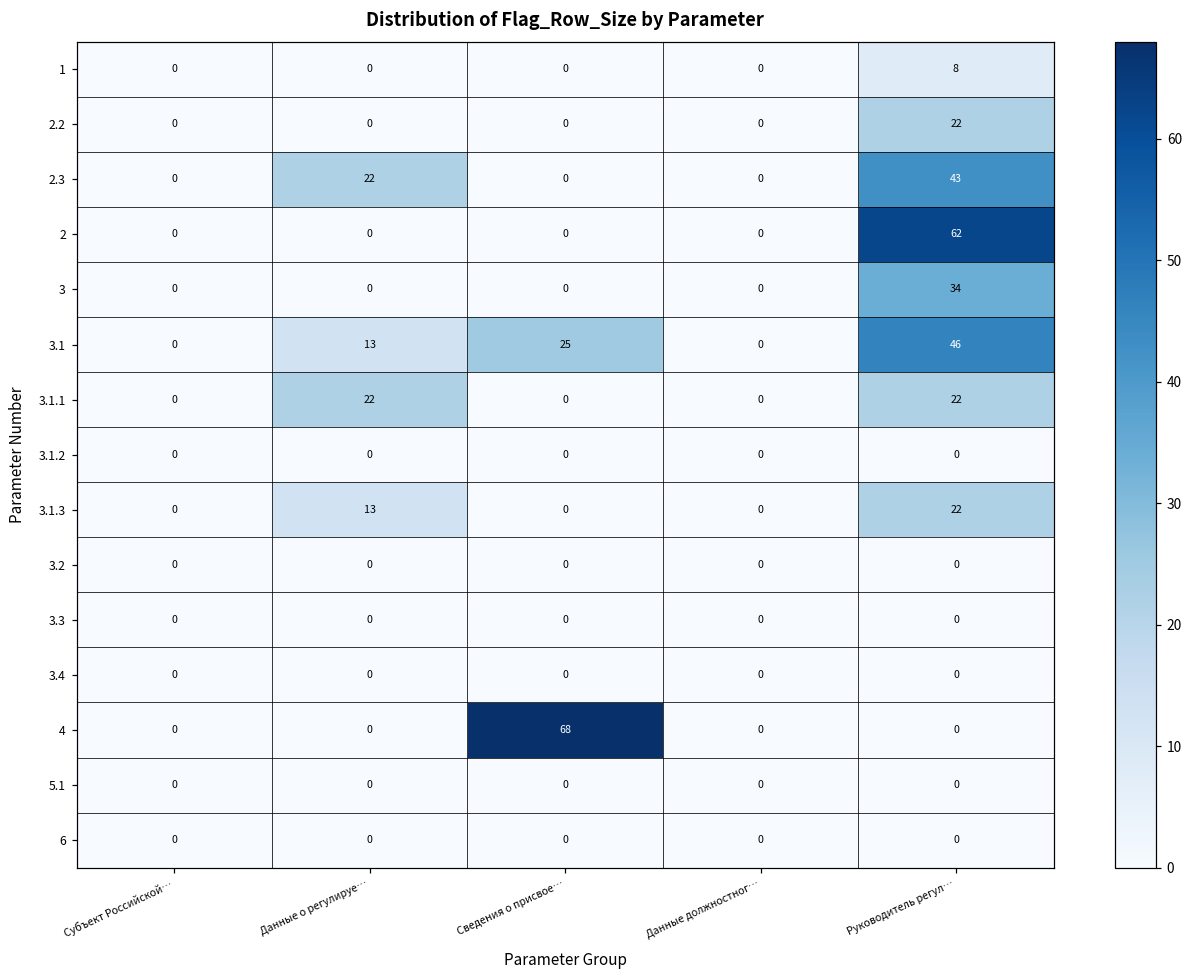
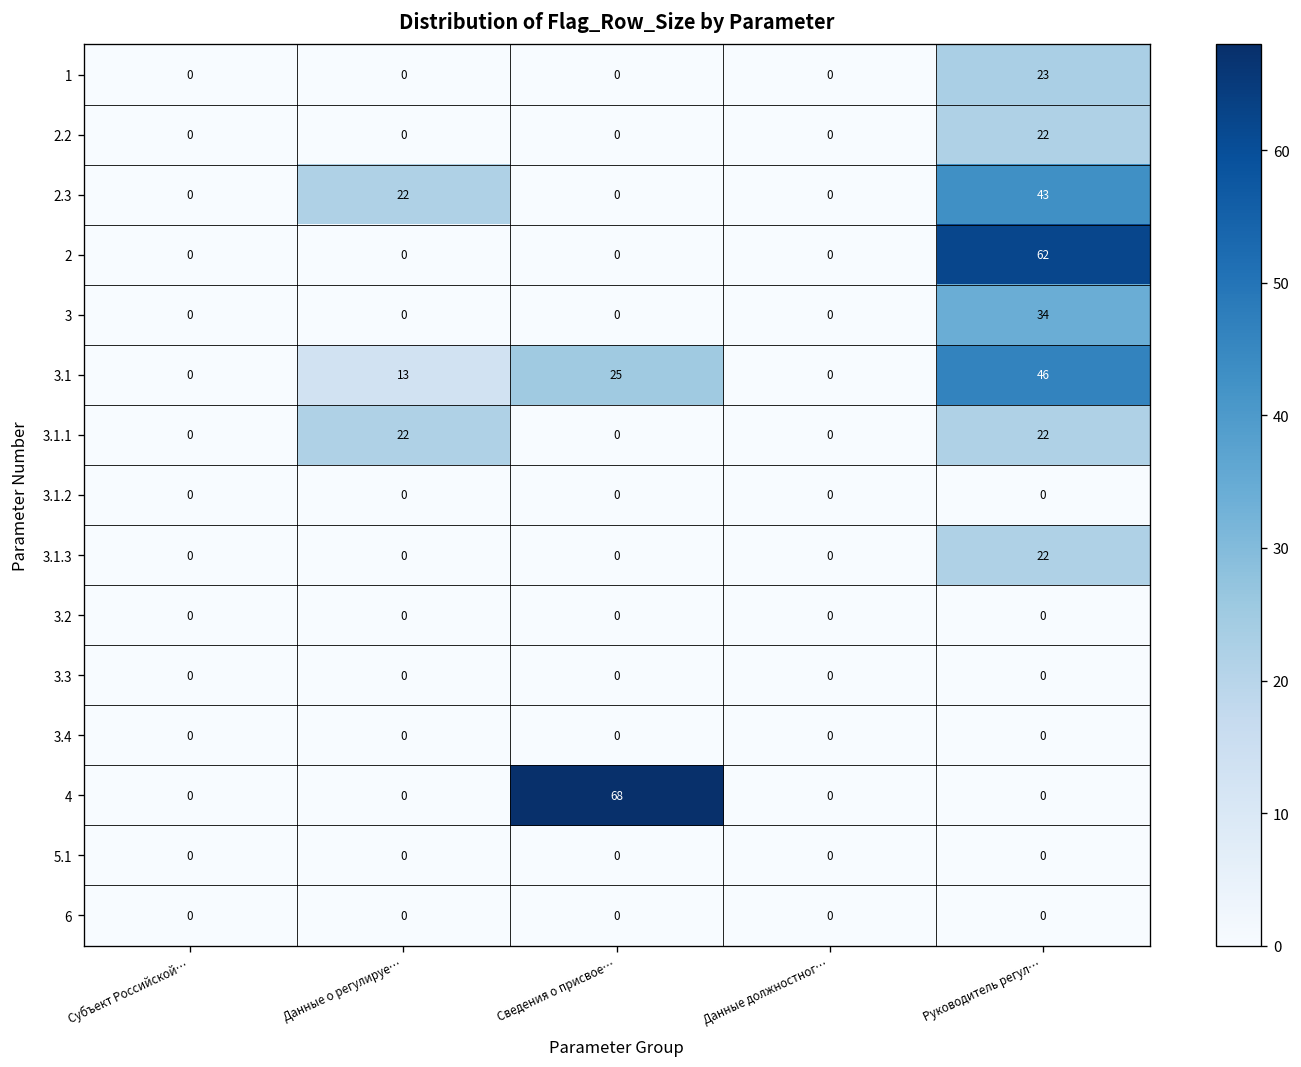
1, Руководитель регул…: 8 -> 23
3.1.3, Данные о регулируе…: 13 -> 0
